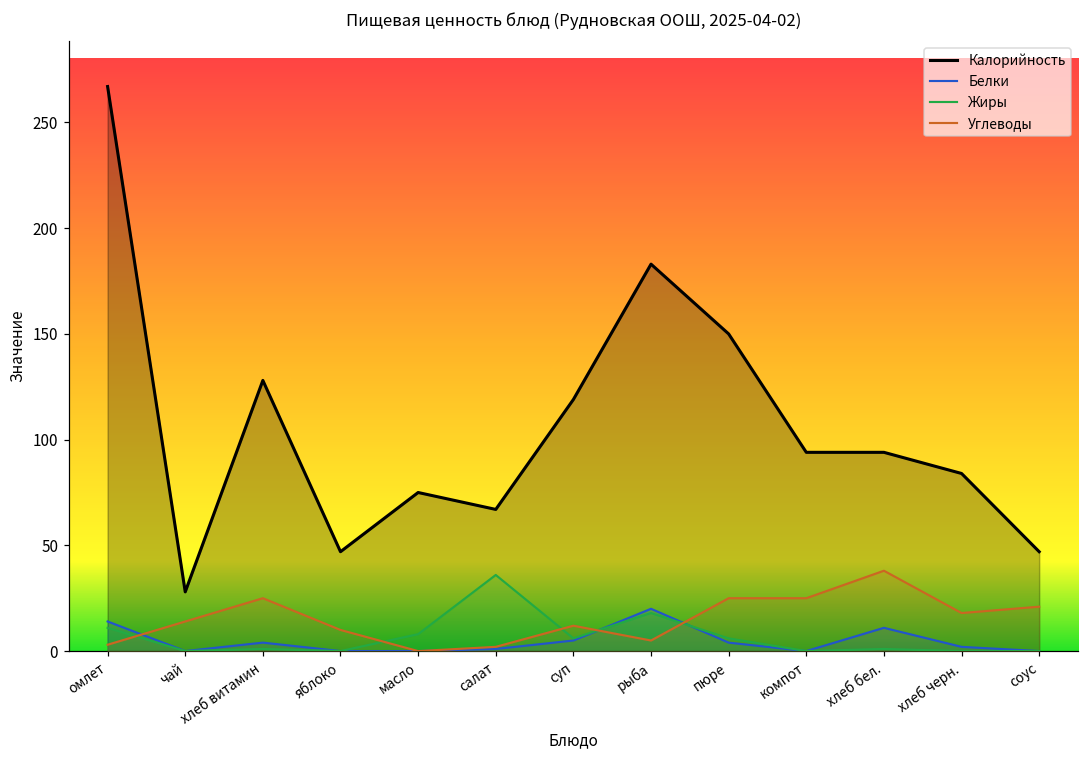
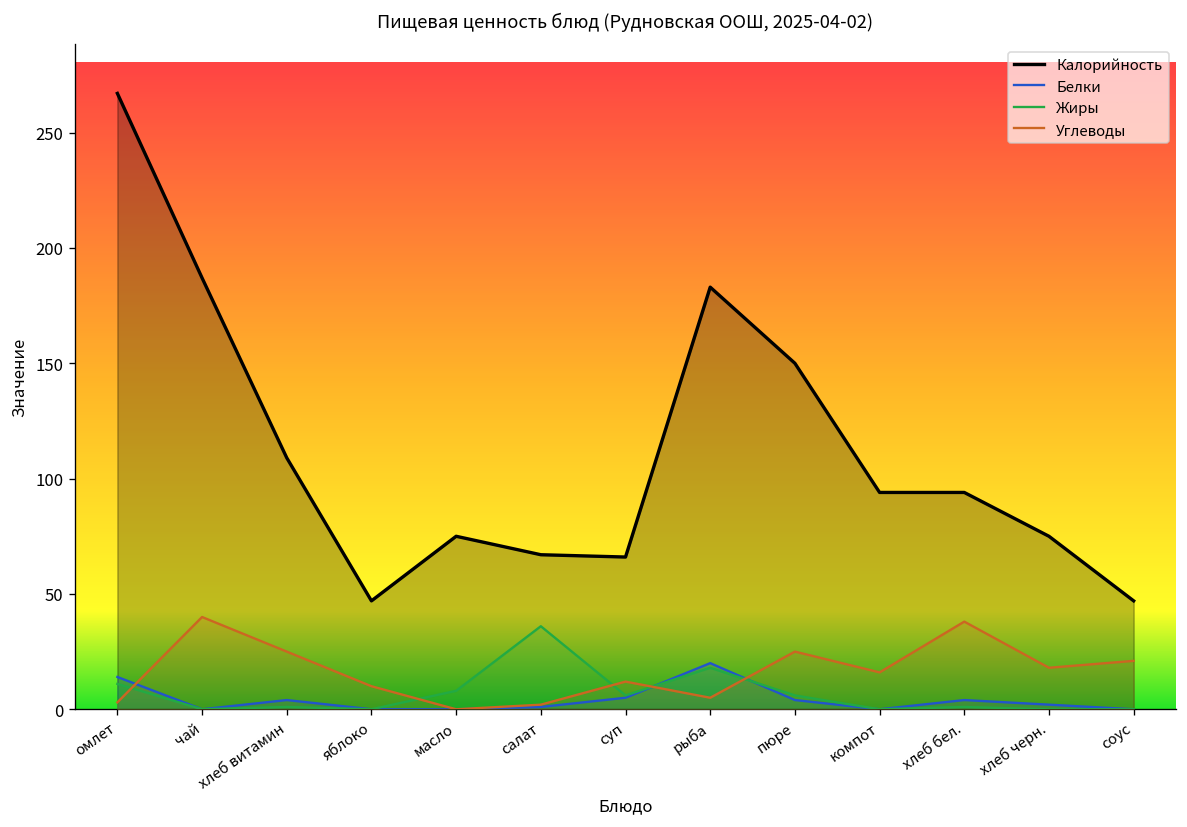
Калорийность, чай: 28 -> 187
Углеводы, чай: 14 -> 40
Калорийность, хлеб витамин: 128 -> 109
Калорийность, суп: 119 -> 66
Углеводы, компот: 25 -> 16
Белки, хлеб бел.: 11 -> 4
Калорийность, хлеб черн.: 84 -> 75
